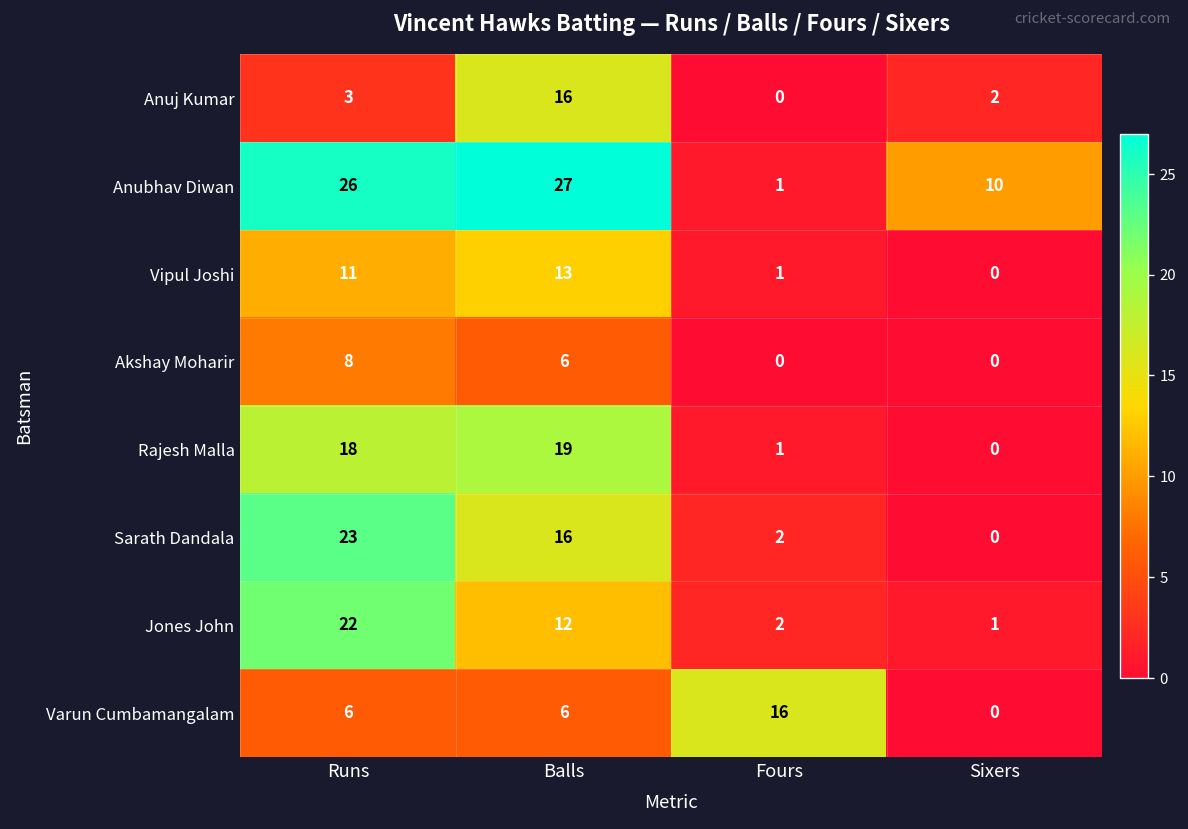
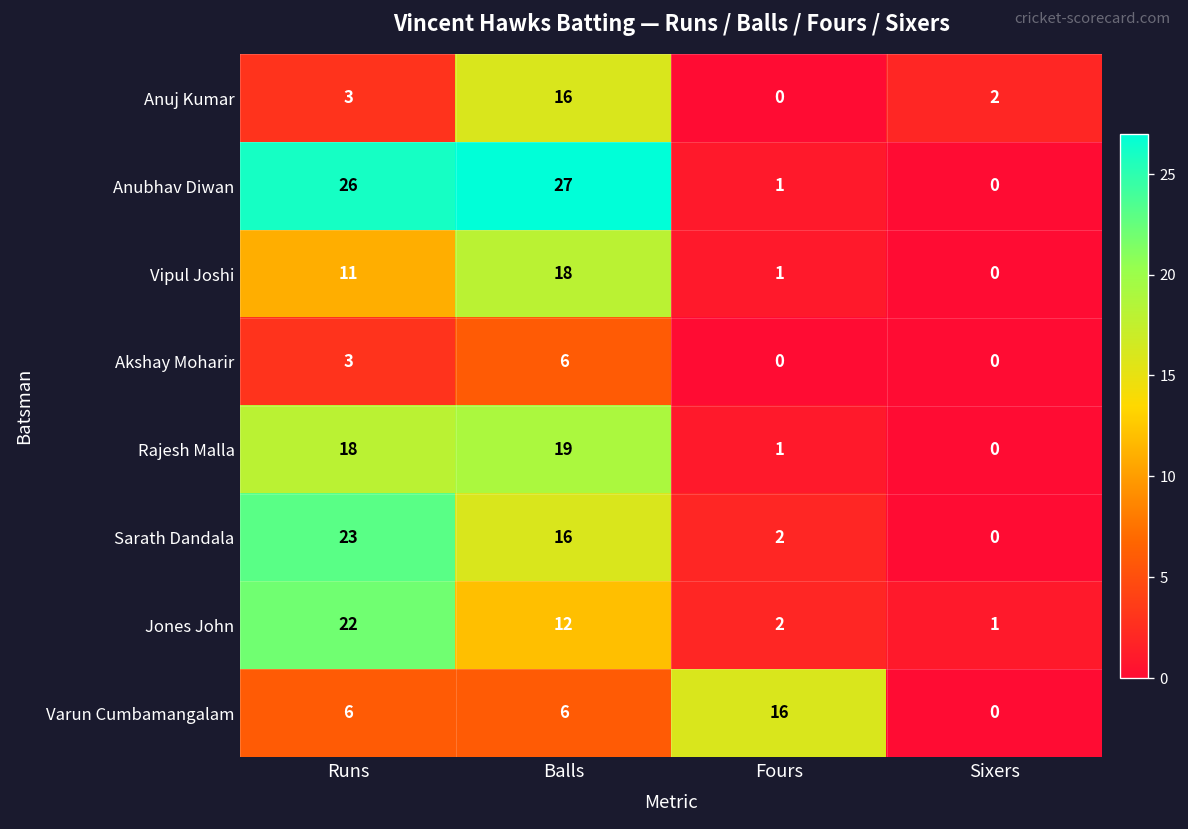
Anubhav Diwan, Sixers: 10 -> 0
Vipul Joshi, Balls: 13 -> 18
Akshay Moharir, Runs: 8 -> 3
